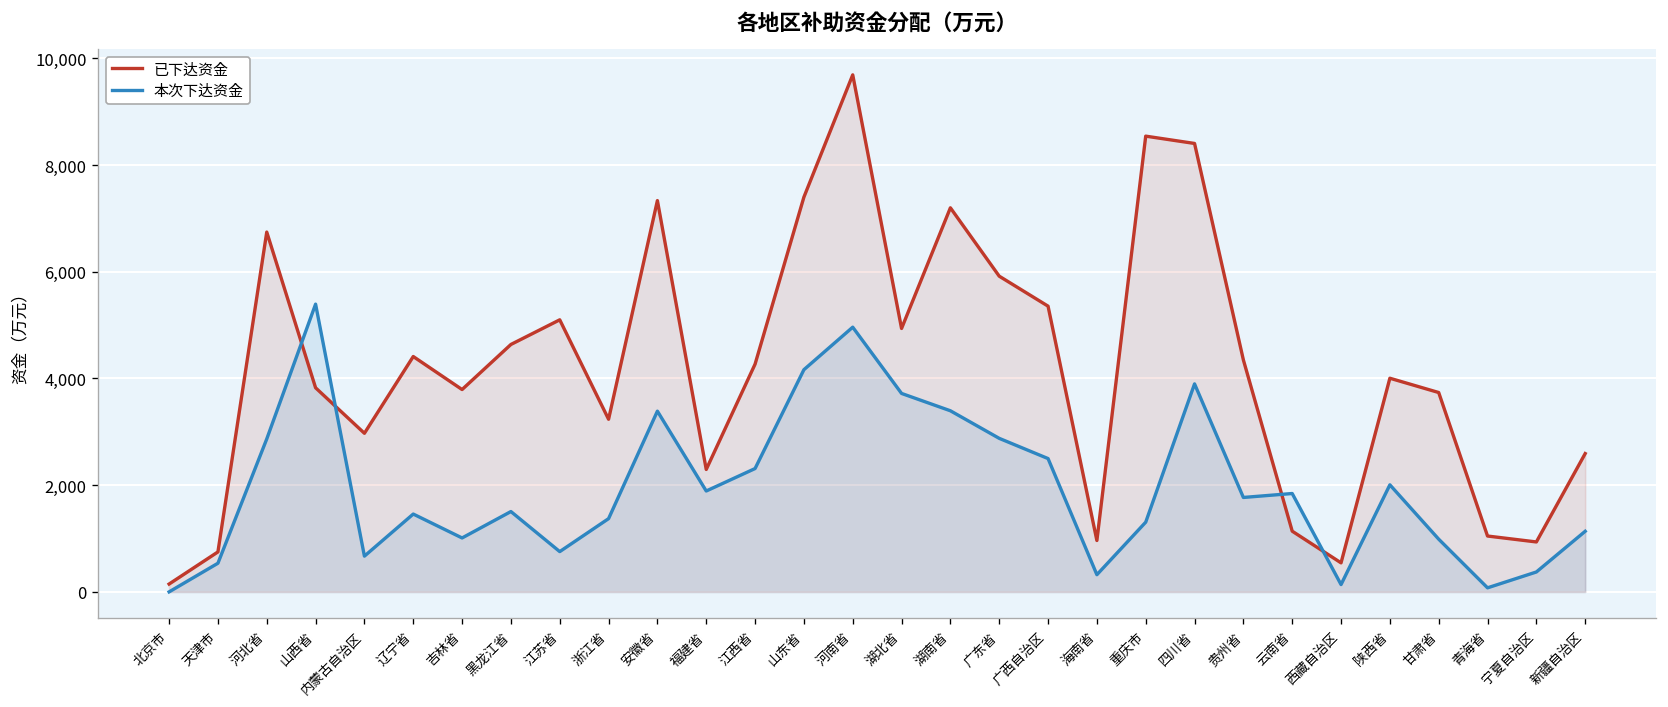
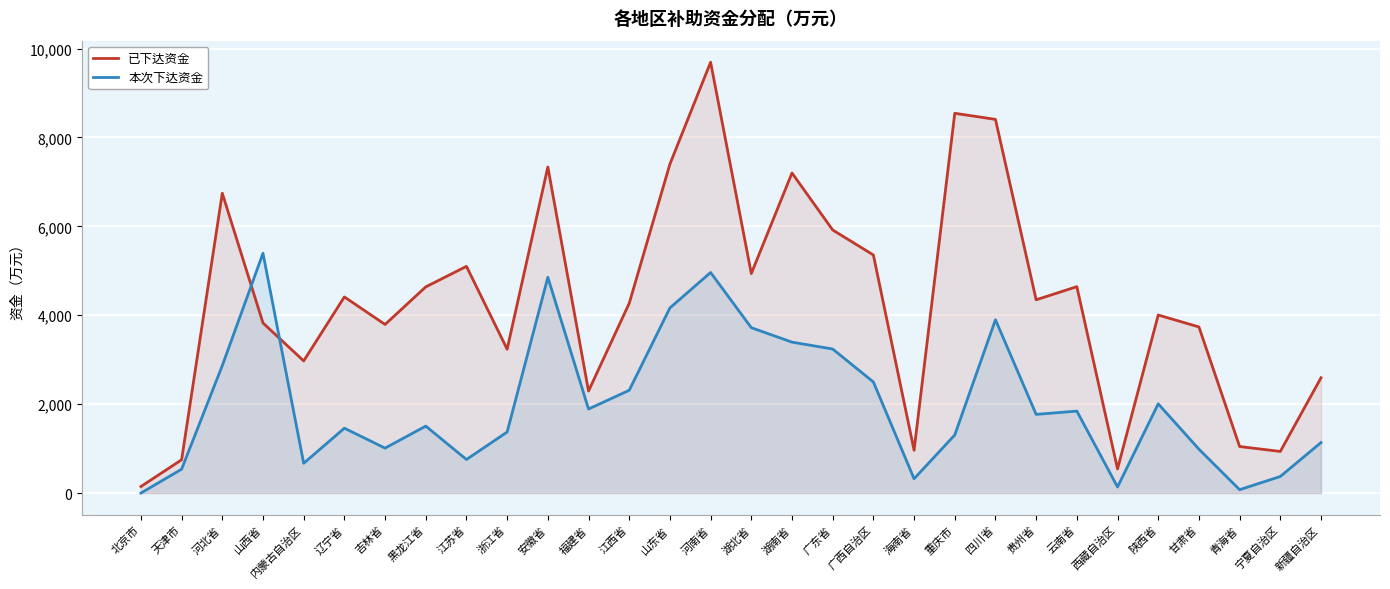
本次下达资金, 安徽省: 3,400 -> 4,900
本次下达资金, 广东省: 2,900 -> 3,200
已下达资金, 云南省: 1,100 -> 4,600
